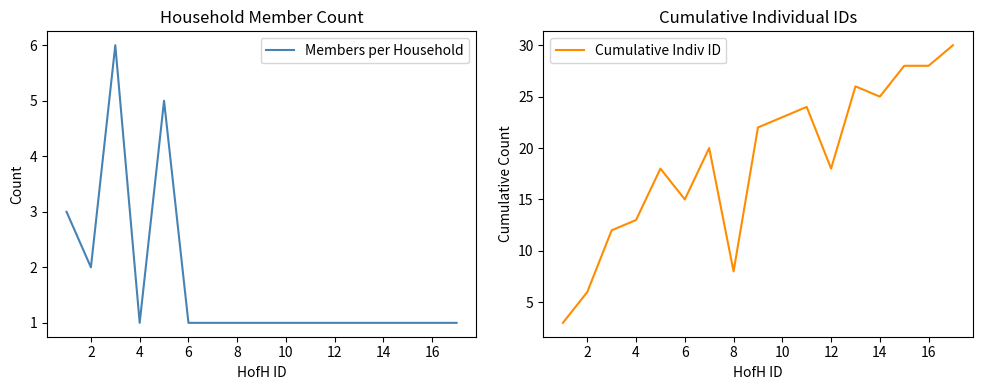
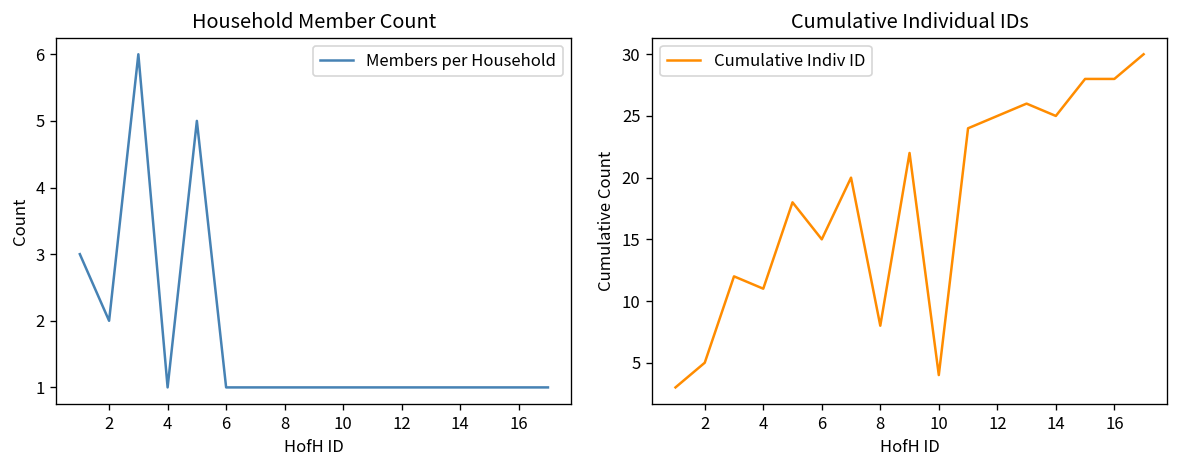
Cumulative Individual IDs, 2: 6 -> 5
Cumulative Individual IDs, 4: 13 -> 11
Cumulative Individual IDs, 10: 23 -> 4
Cumulative Individual IDs, 12: 18 -> 25
